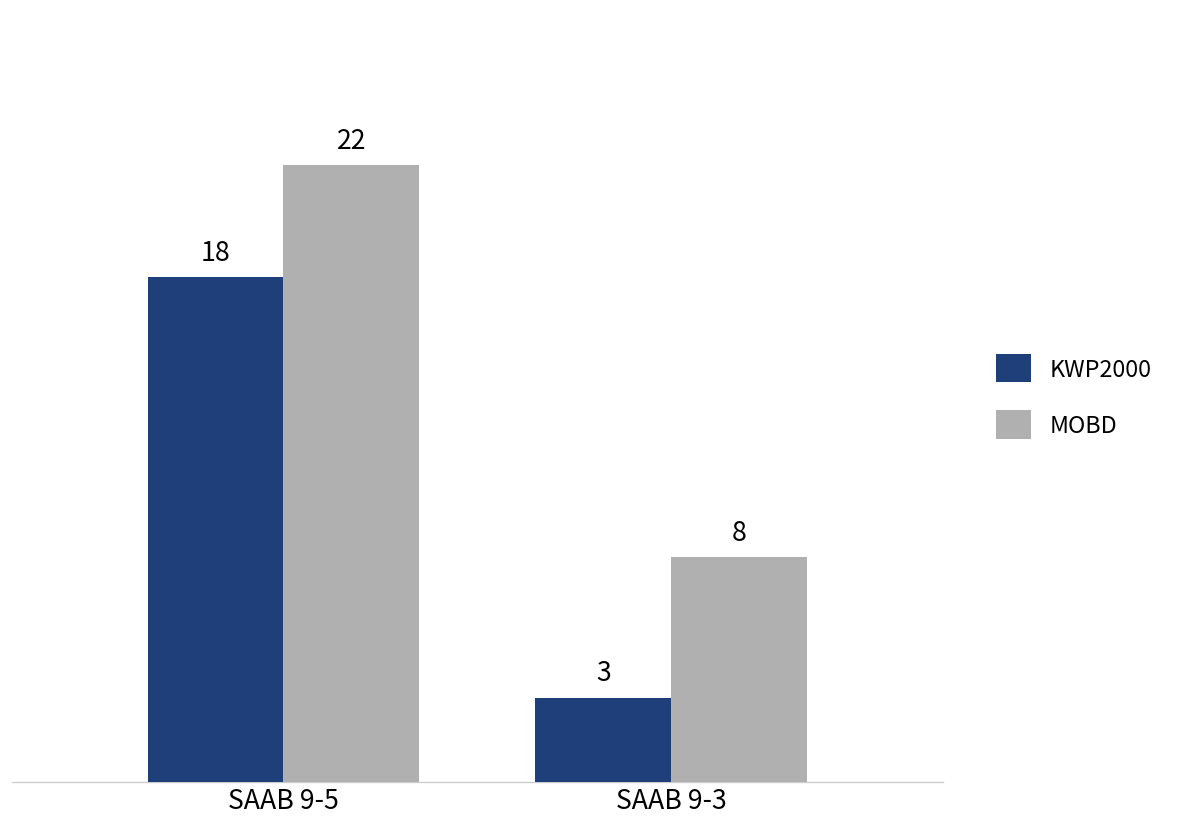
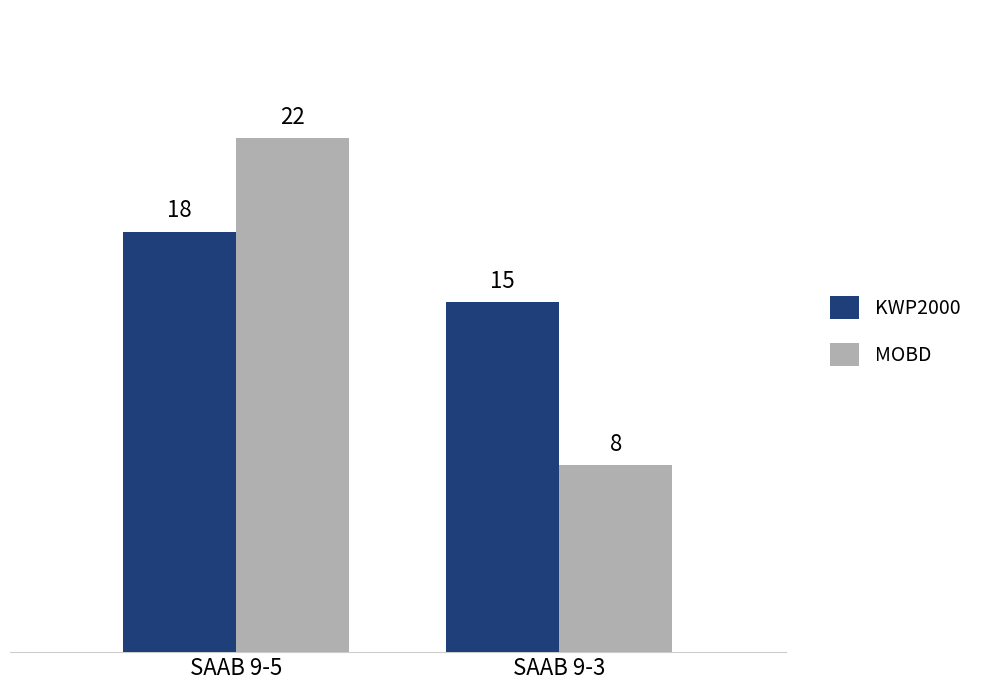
KWP2000, SAAB 9-3: 3 -> 15
